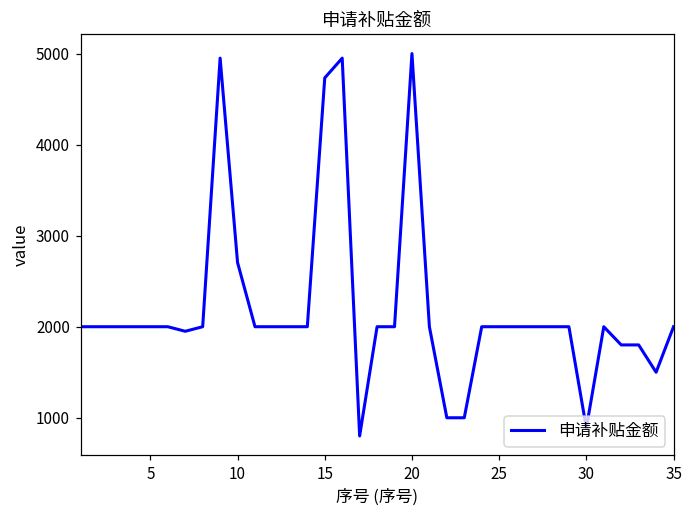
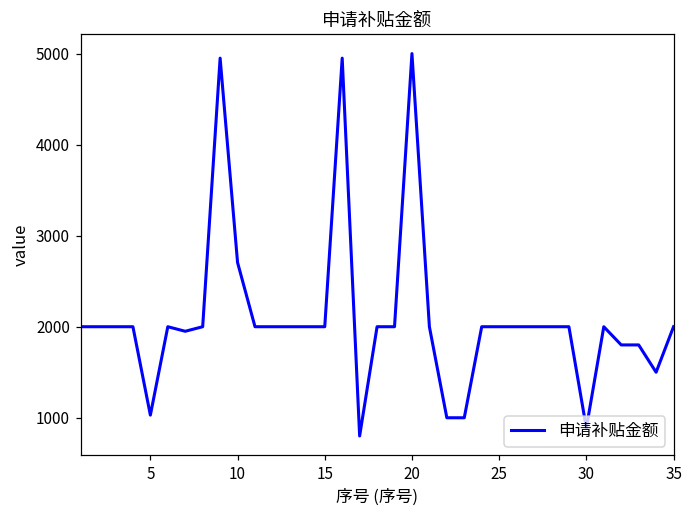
5: 2000 -> 1000
15: 4700 -> 2000
